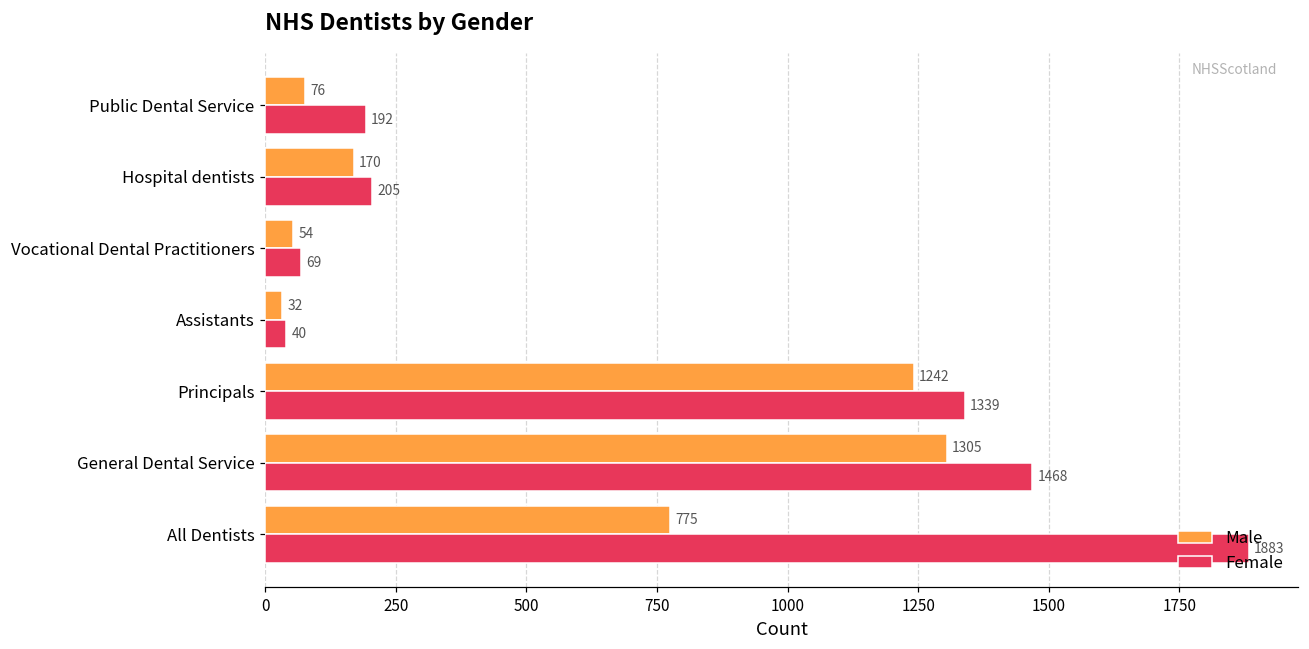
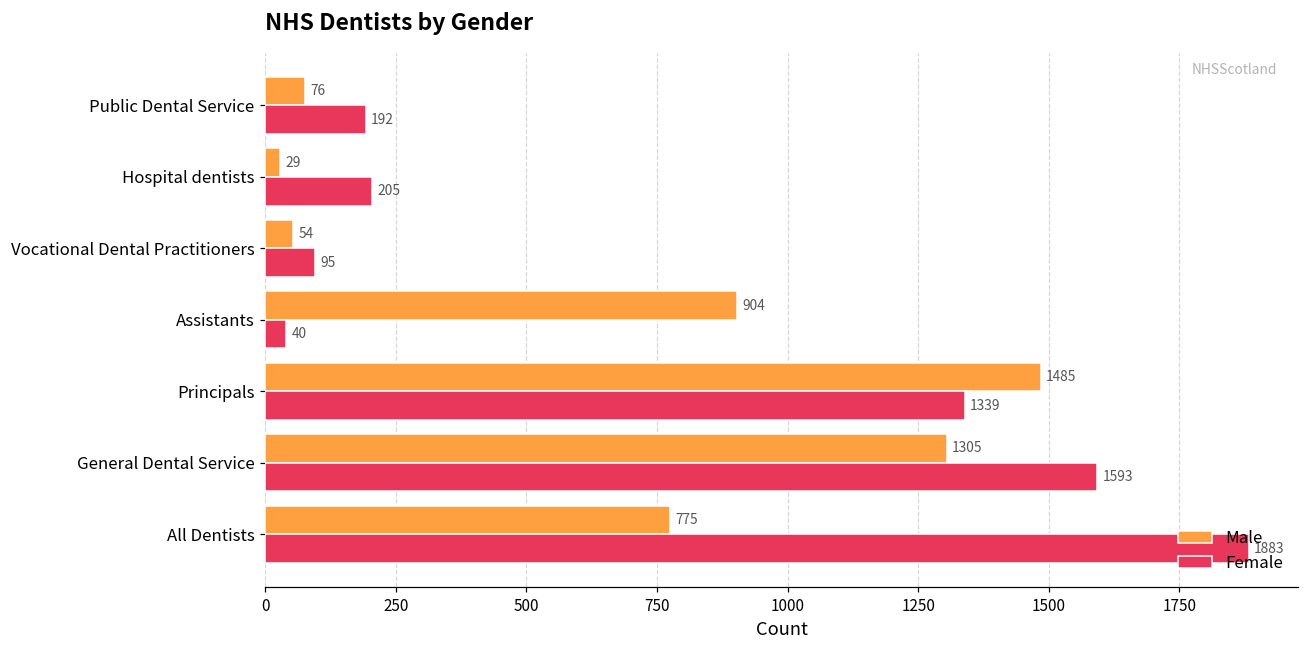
Male, Hospital dentists: 170 -> 29
Female, Vocational Dental Practitioners: 69 -> 95
Male, Assistants: 32 -> 904
Male, Principals: 1242 -> 1485
Female, General Dental Service: 1468 -> 1593
